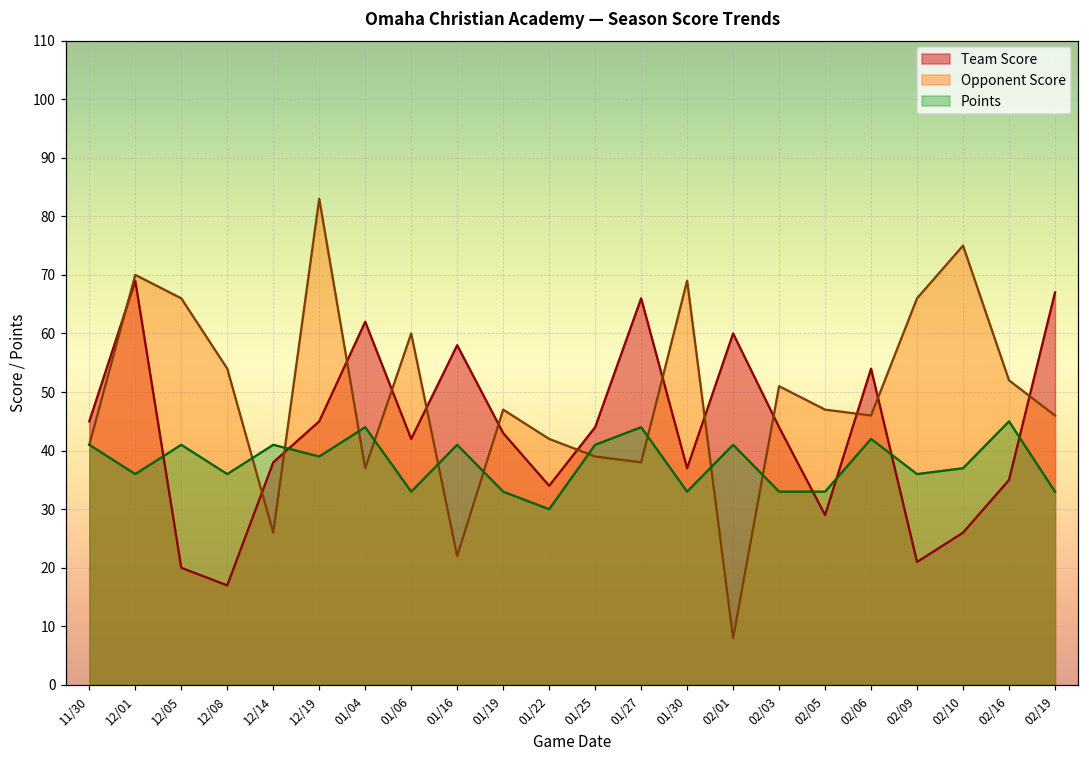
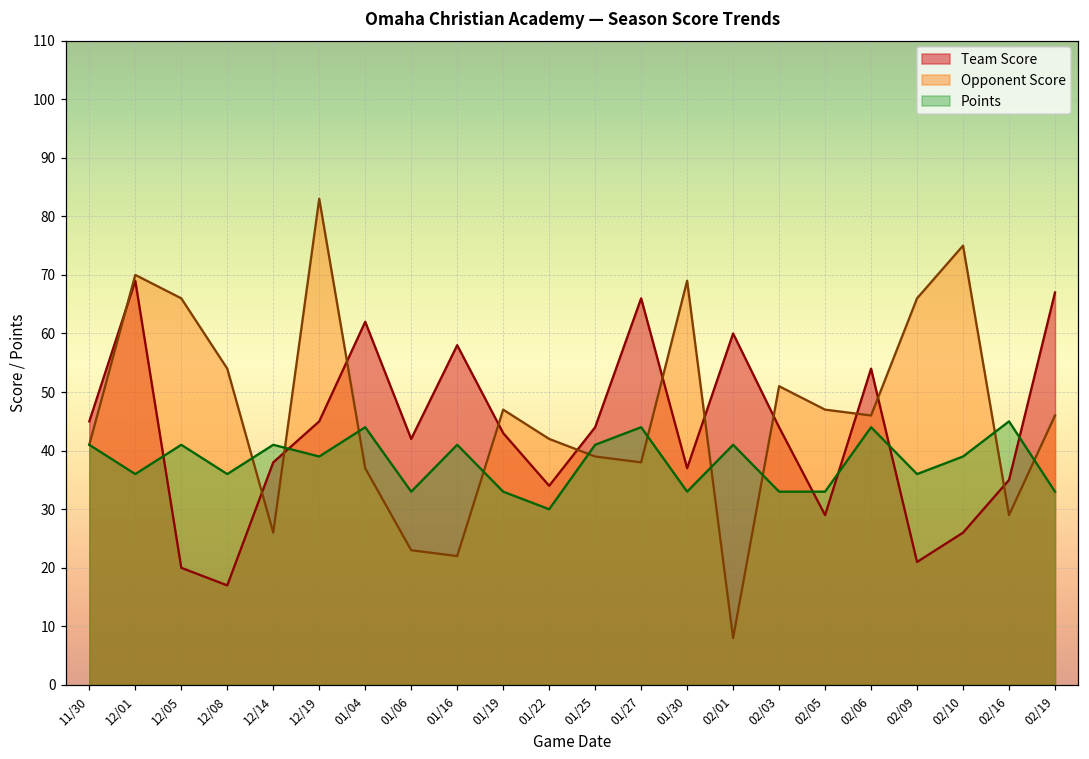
Opponent Score, 01/06: 60 -> 23
Points, 02/06: 42 -> 44
Points, 02/10: 37 -> 39
Opponent Score, 02/16: 52 -> 29
